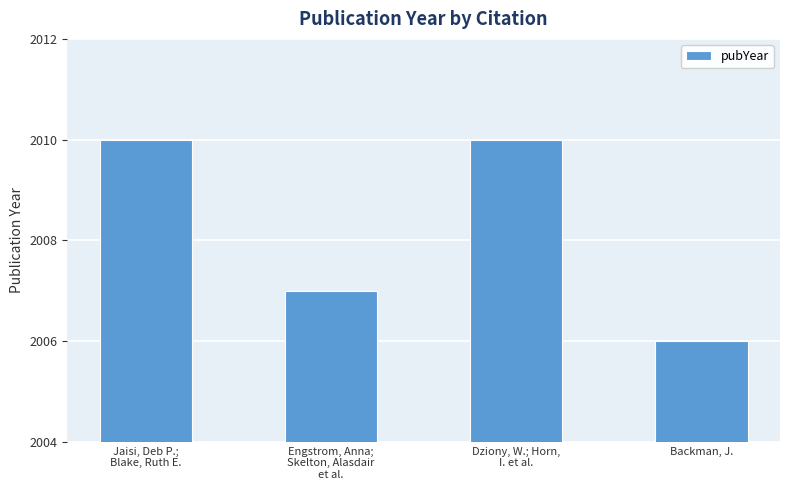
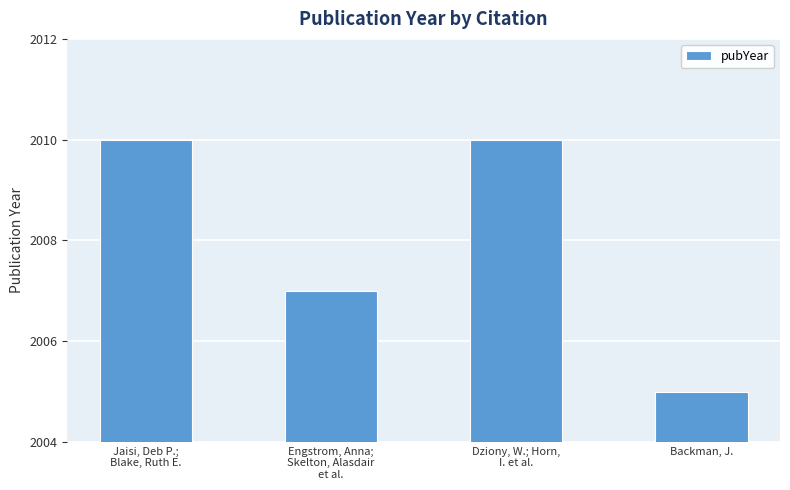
Backman, J.: 2006 -> 2005
